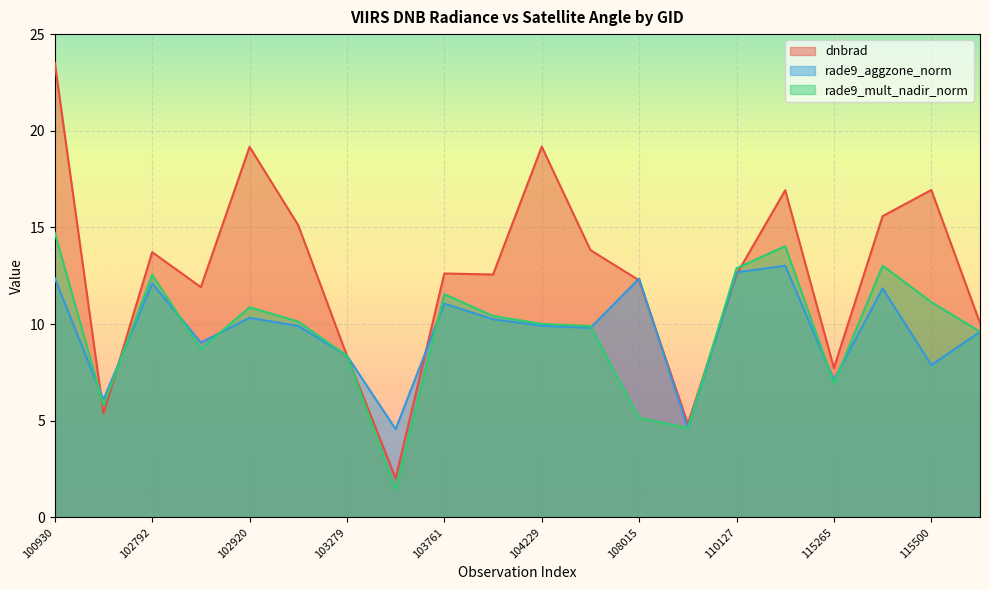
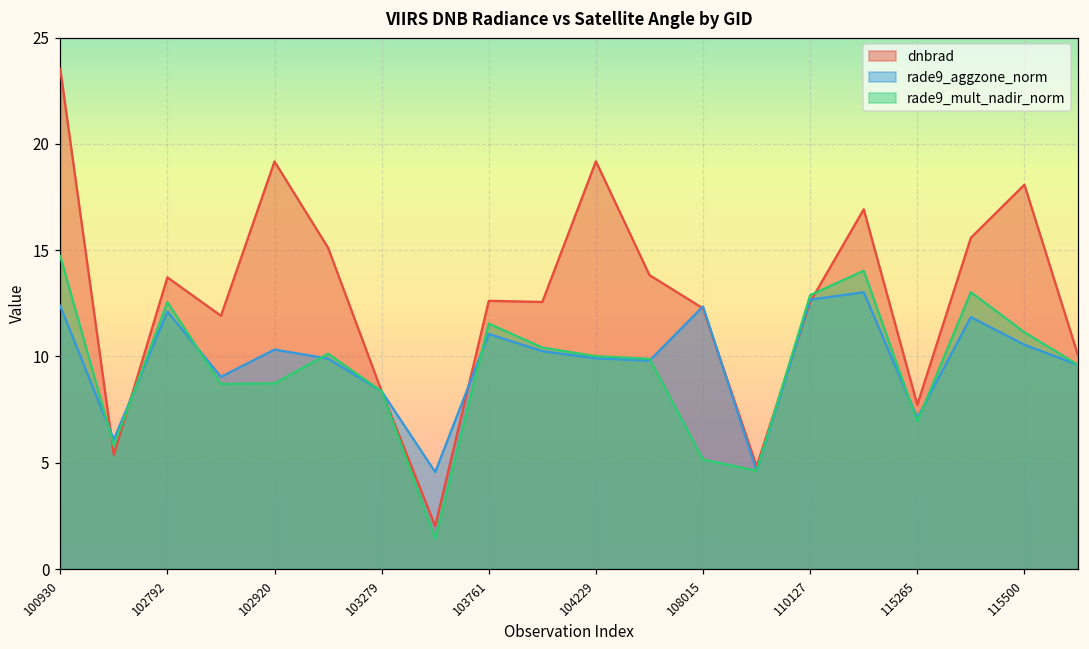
rade9_mult_nadir_norm, 102920: 10.9 -> 8.7
dnbrad, 115500: 16.9 -> 18.1
rade9_aggzone_norm, 115500: 7.9 -> 10.5
